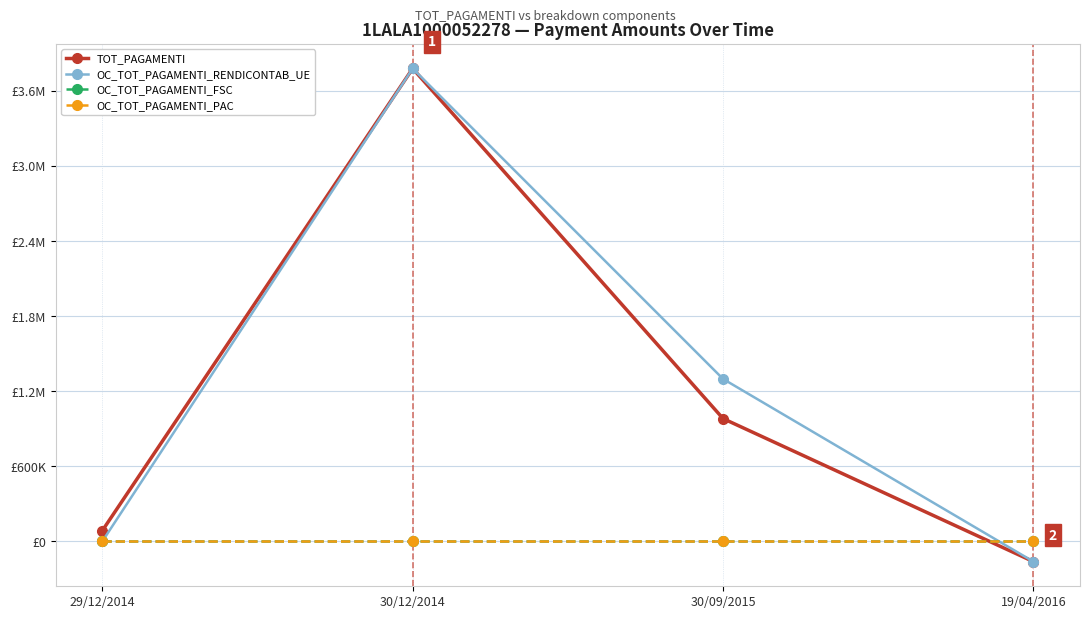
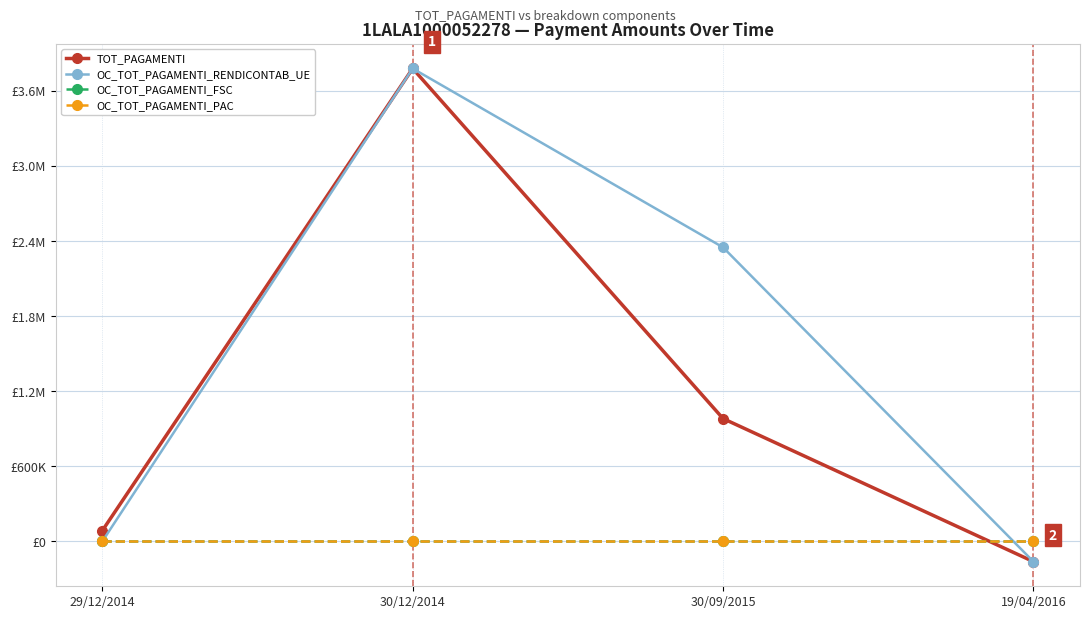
OC_TOT_PAGAMENTI_RENDICONTAB_UE, 30/09/2015: £1300000 -> £2350000
